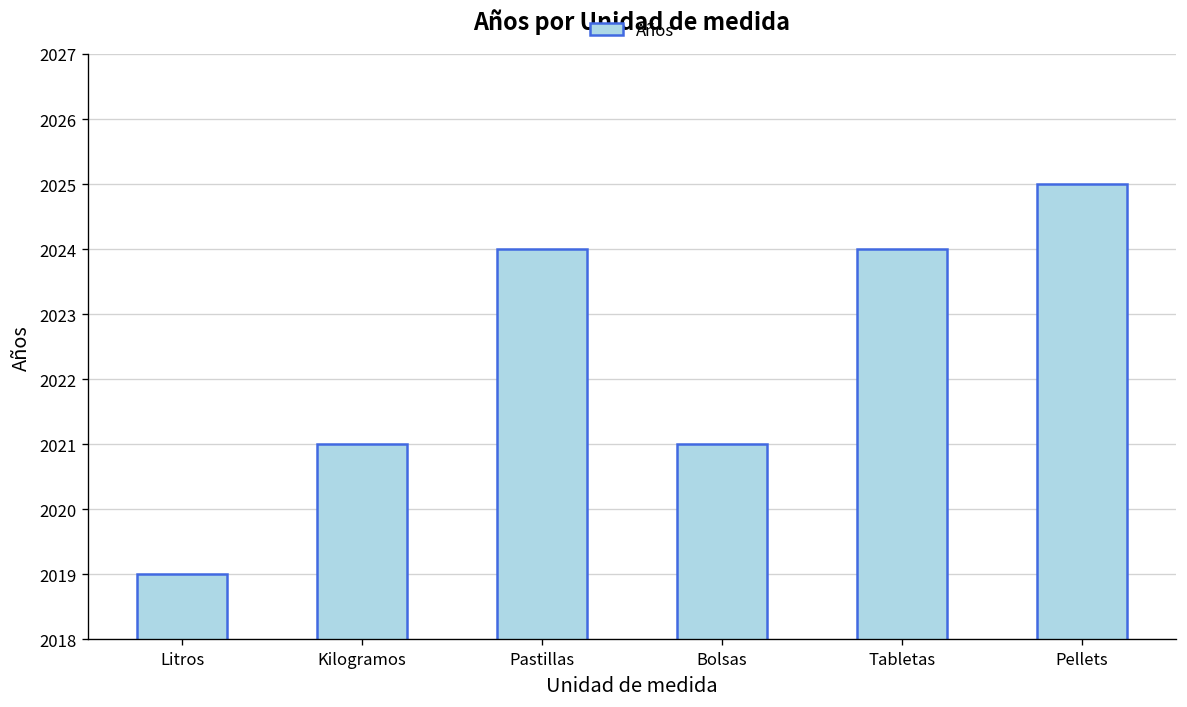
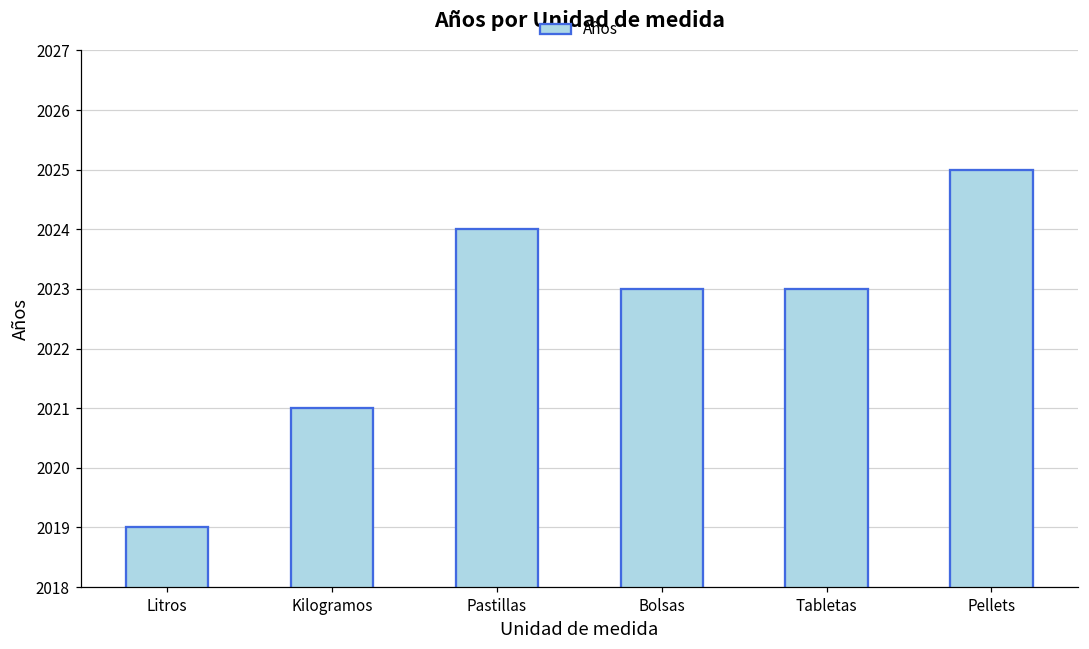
Bolsas: 2021 -> 2023
Tabletas: 2024 -> 2023
